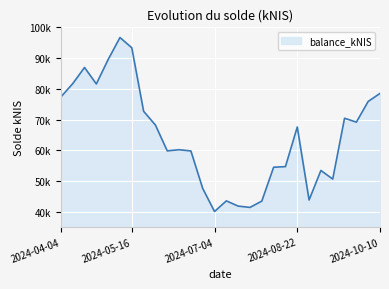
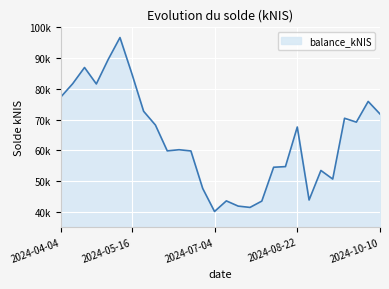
2024-05-16: 93000 -> 85000
2024-10-10: 78000 -> 72000
